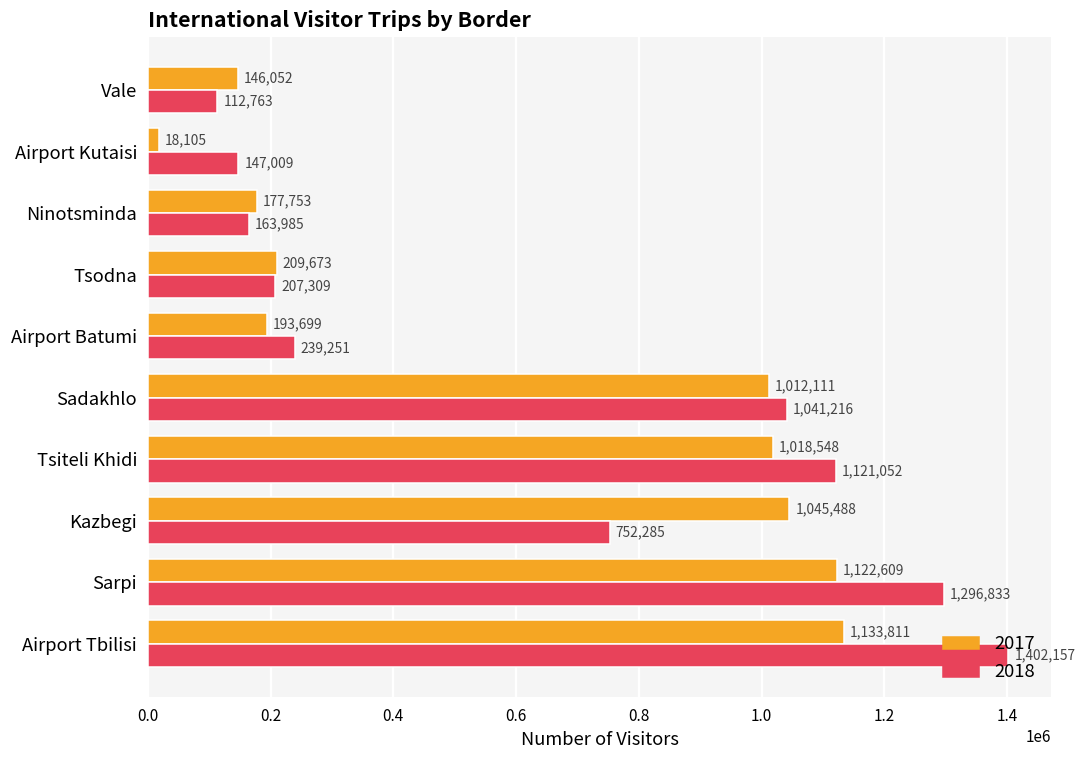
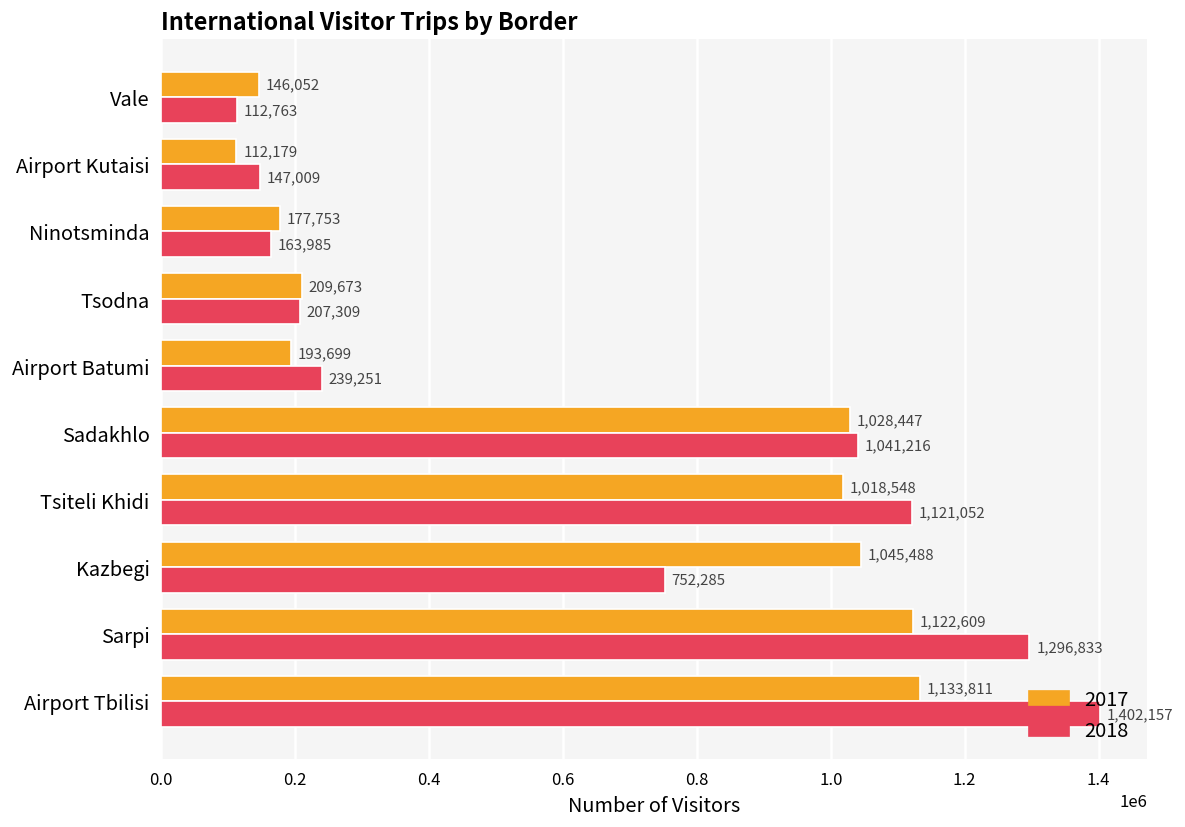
2017, Airport Kutaisi: 18,105 -> 112,179
2017, Sadakhlo: 1,012,111 -> 1,028,447
